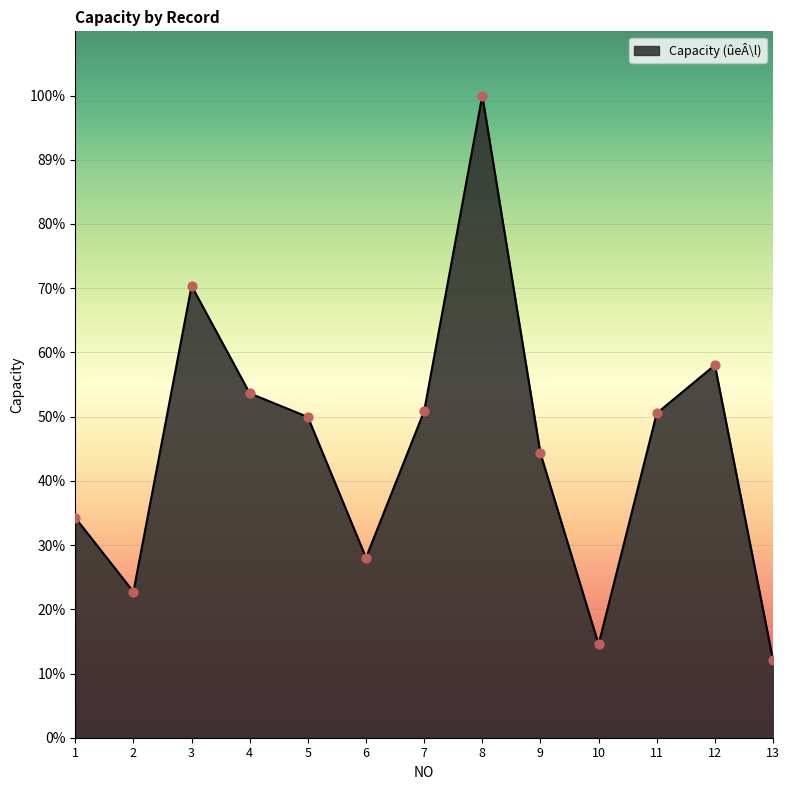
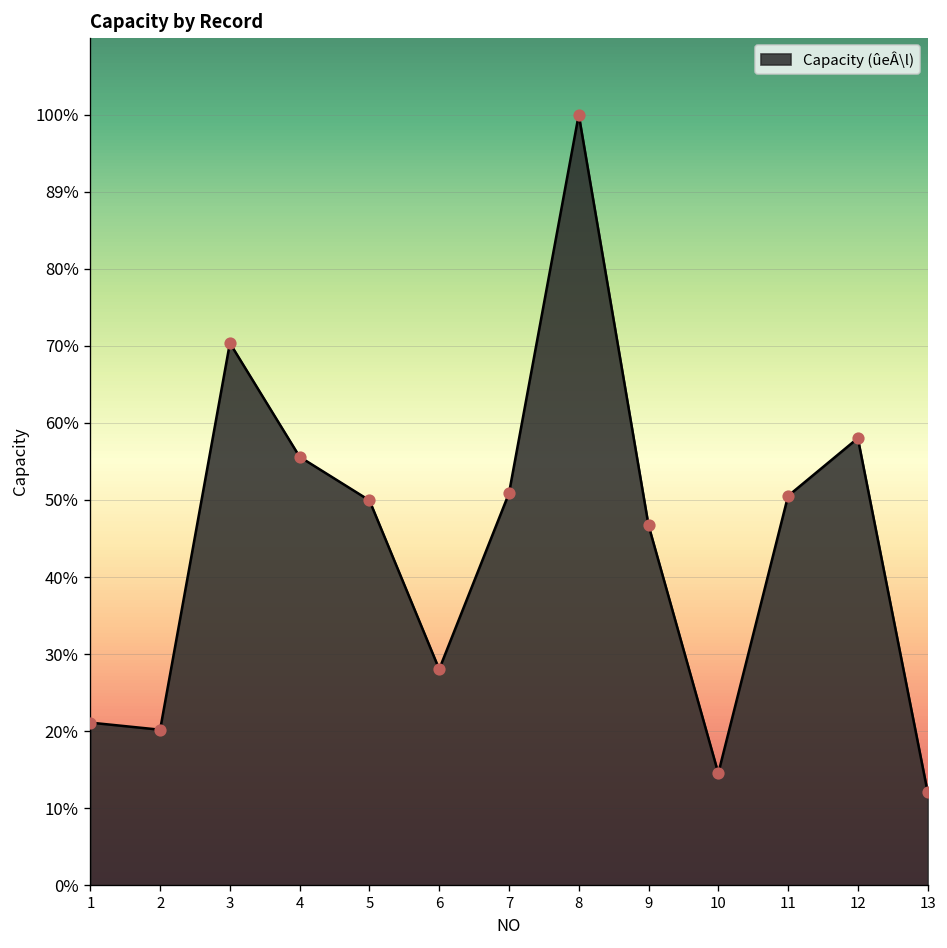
1: 34% -> 21%
2: 23% -> 20%
4: 54% -> 56%
9: 44% -> 47%
